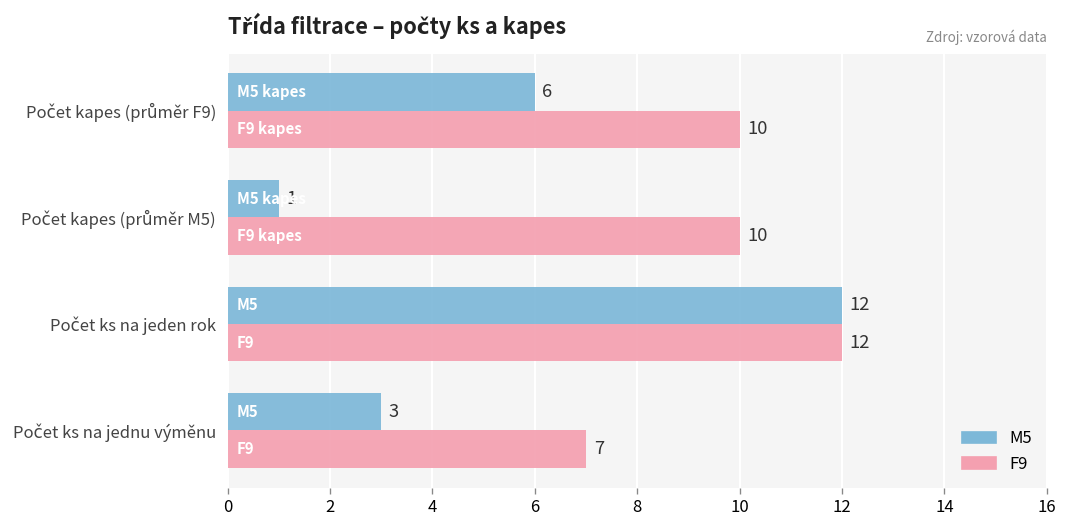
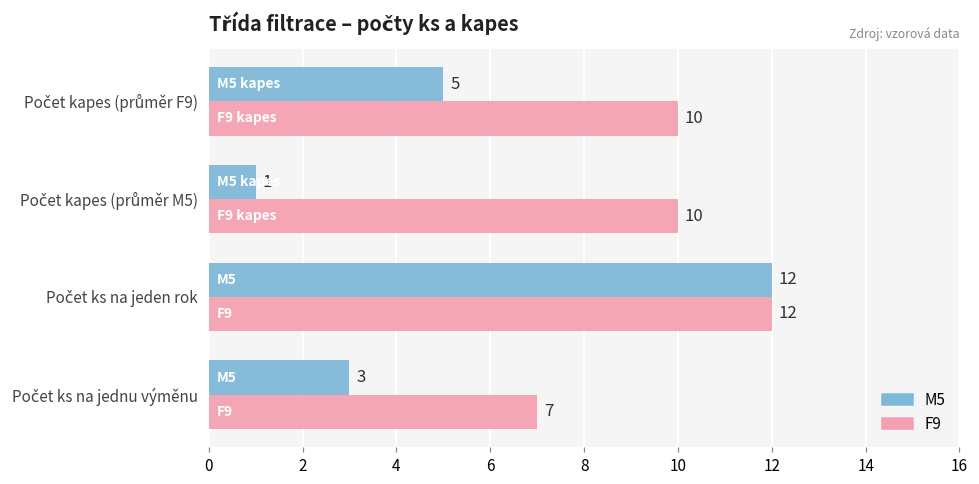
M5, Počet kapes (průměr F9): 6 -> 5
